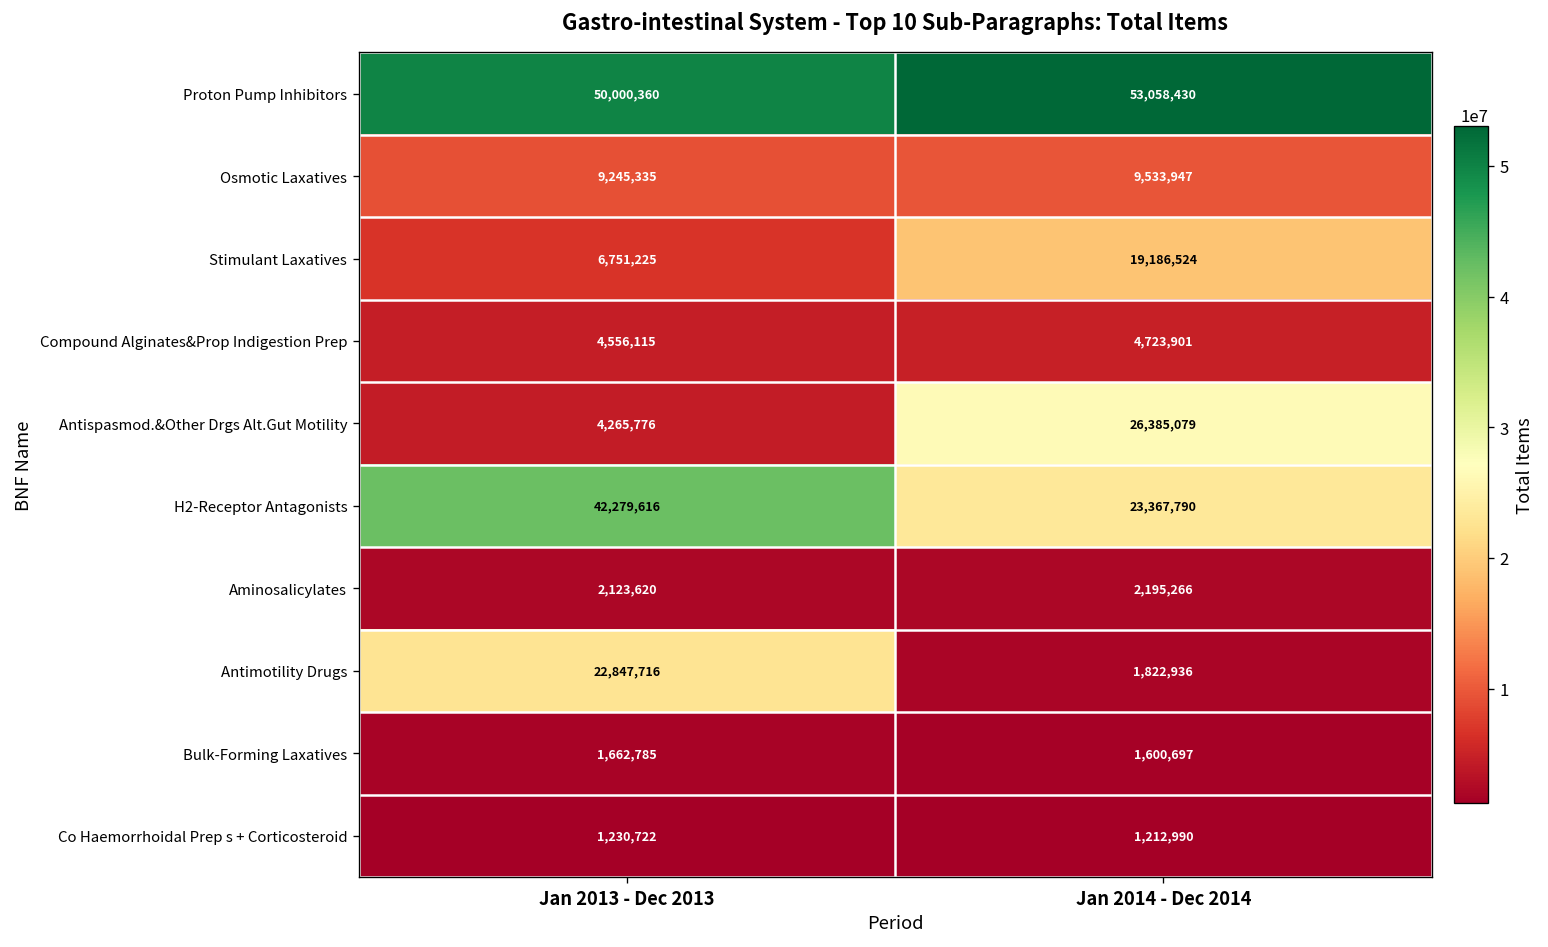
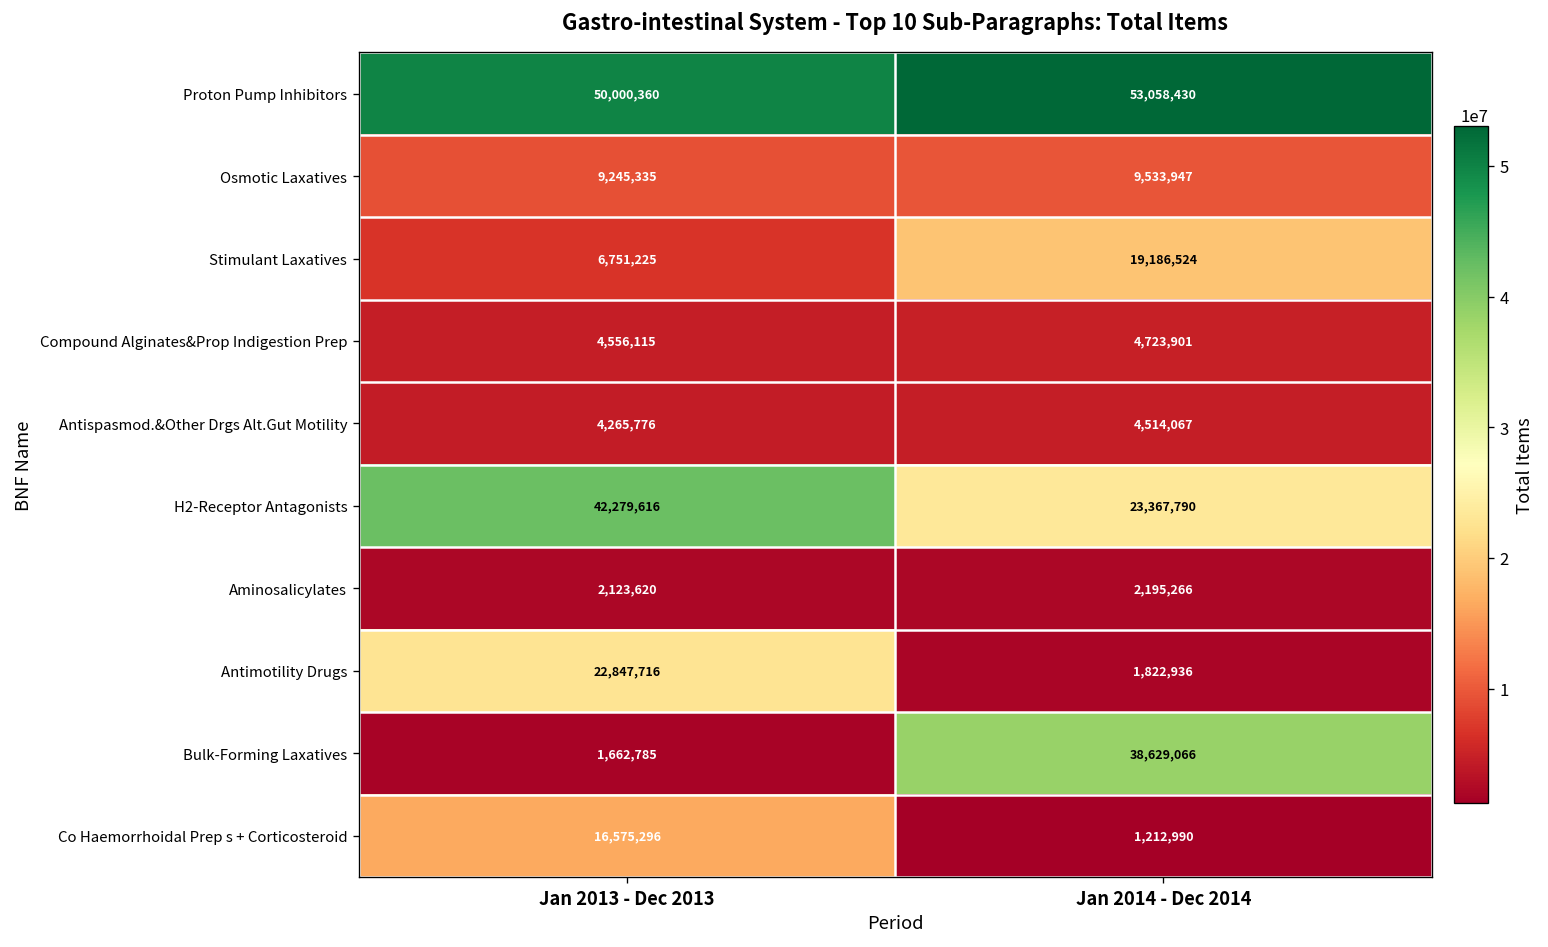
Antispasmod.&Other Drgs Alt.Gut Motility, Jan 2014 - Dec 2014: 26,385,079 -> 4,514,067
Bulk-Forming Laxatives, Jan 2014 - Dec 2014: 1,600,697 -> 38,629,066
Co Haemorrhoidal Prep s + Corticosteroid, Jan 2013 - Dec 2013: 1,230,722 -> 16,575,296
